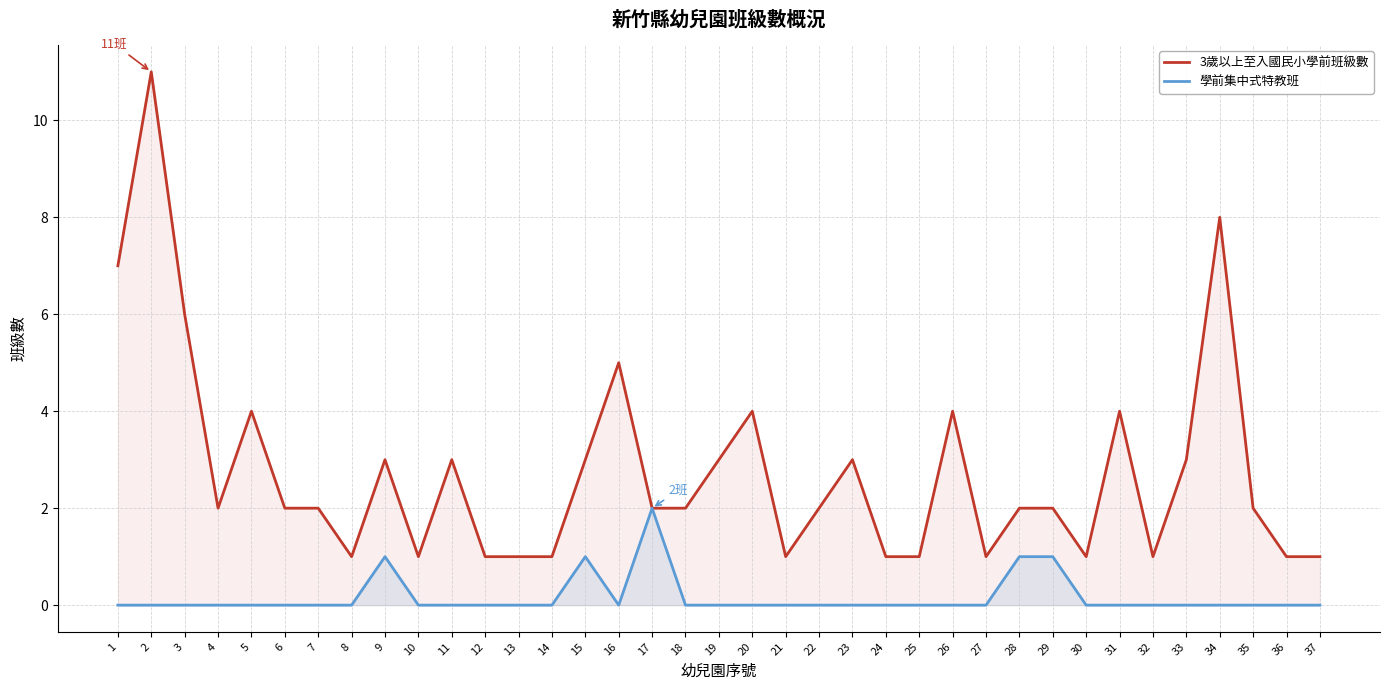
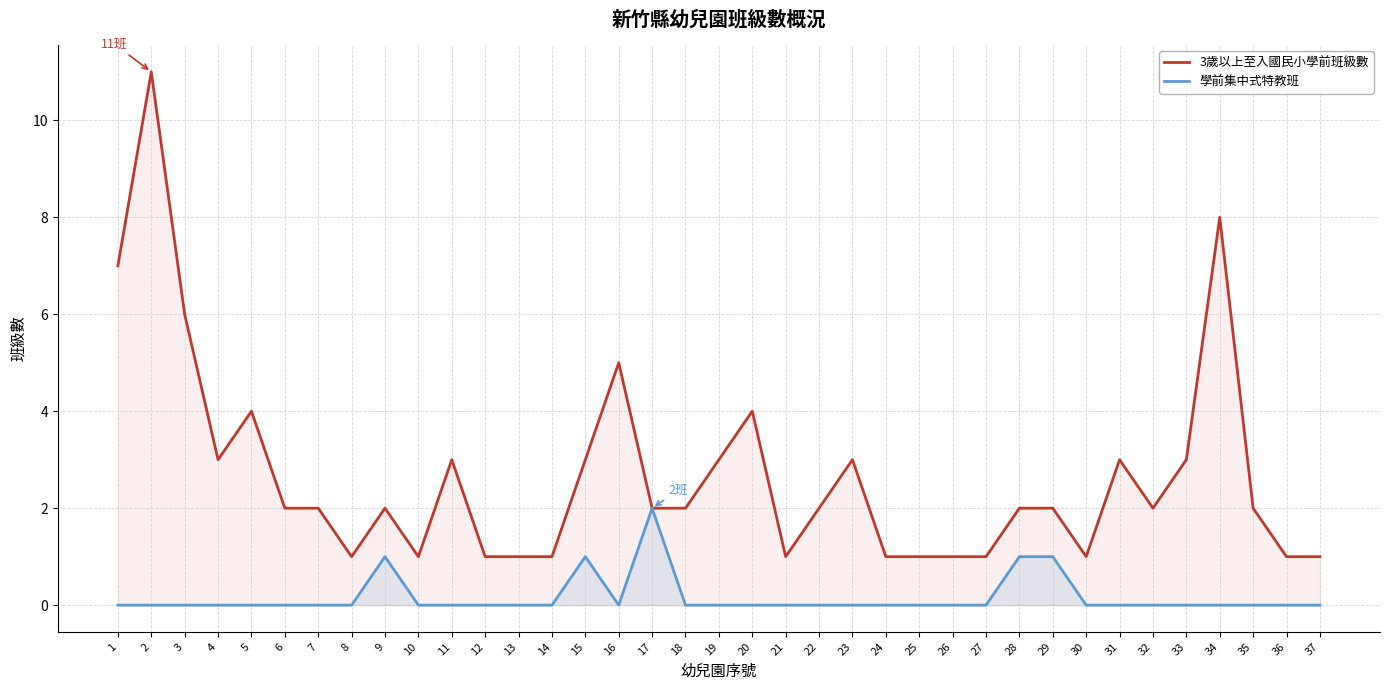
3歲以上至入國民小學前班級數, 4: 2 -> 3
3歲以上至入國民小學前班級數, 9: 3 -> 2
3歲以上至入國民小學前班級數, 26: 4 -> 1
3歲以上至入國民小學前班級數, 31: 4 -> 3
3歲以上至入國民小學前班級數, 32: 1 -> 2
